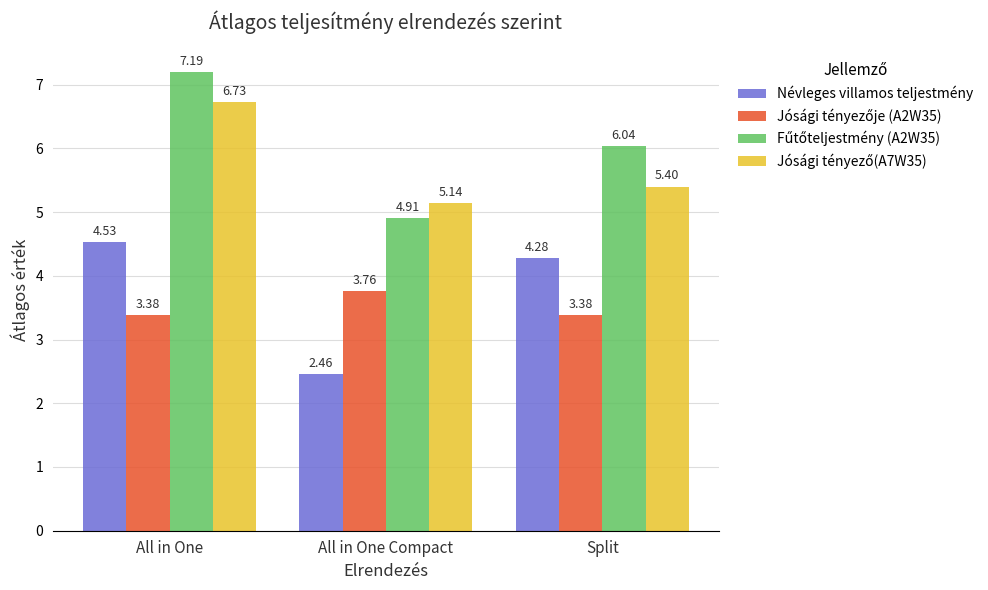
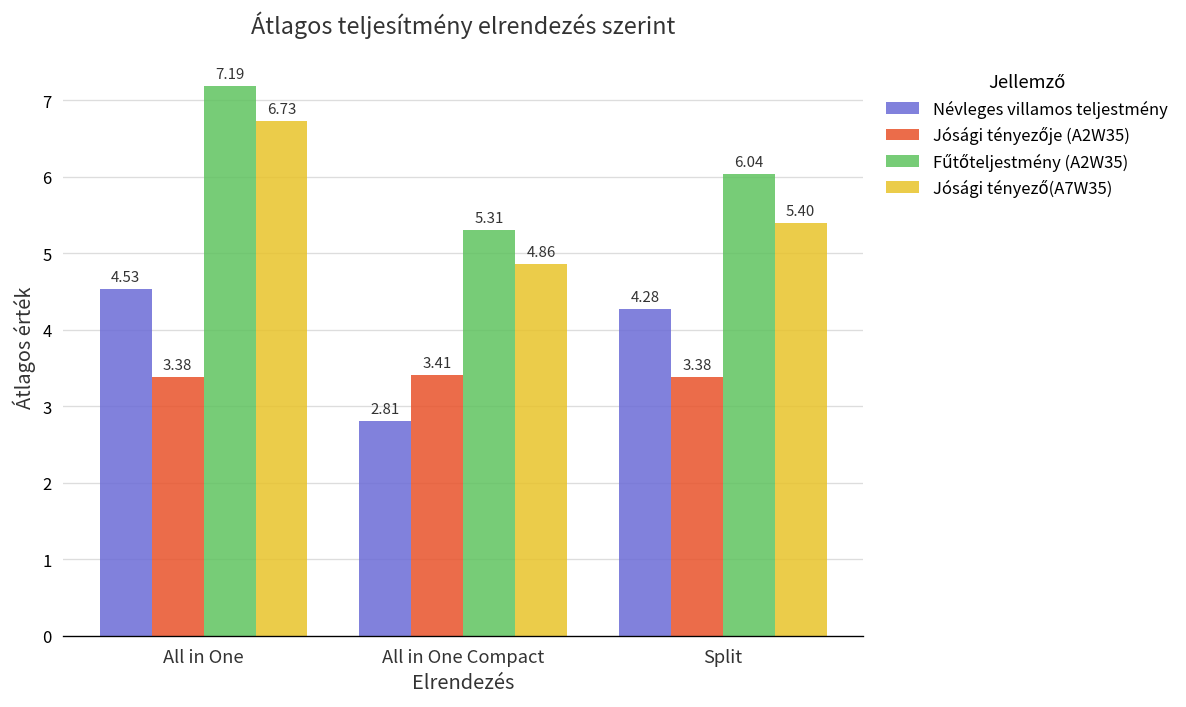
Névleges villamos teljestmény, All in One Compact: 2.46 -> 2.81
Jósági tényezője (A2W35), All in One Compact: 3.76 -> 3.41
Fűtőteljestmény (A2W35), All in One Compact: 4.91 -> 5.31
Jósági tényező(A7W35), All in One Compact: 5.14 -> 4.86
